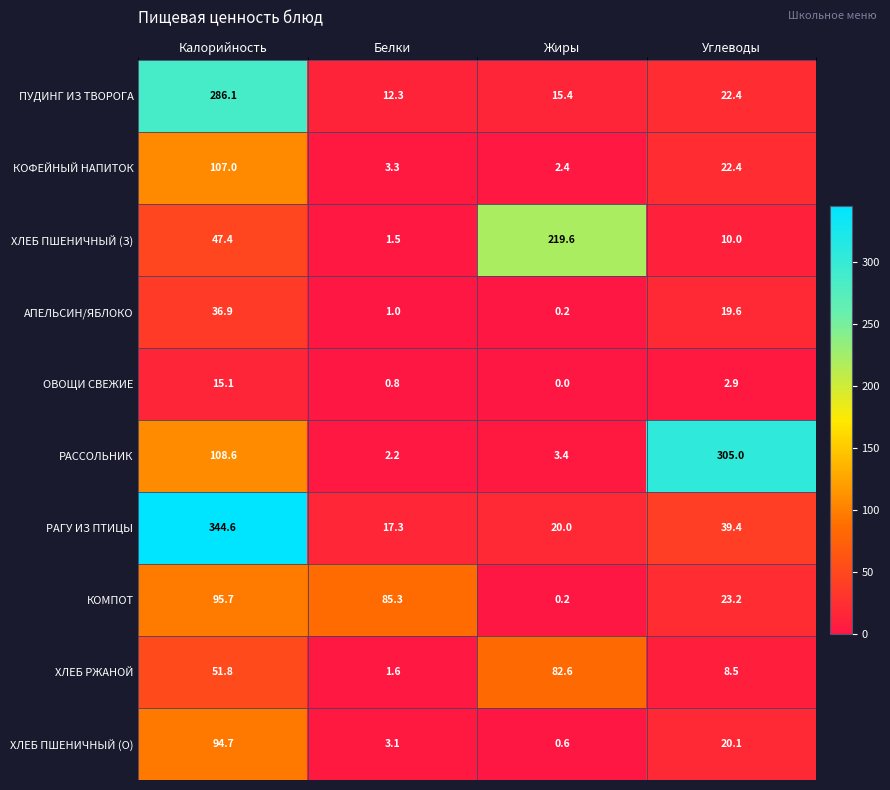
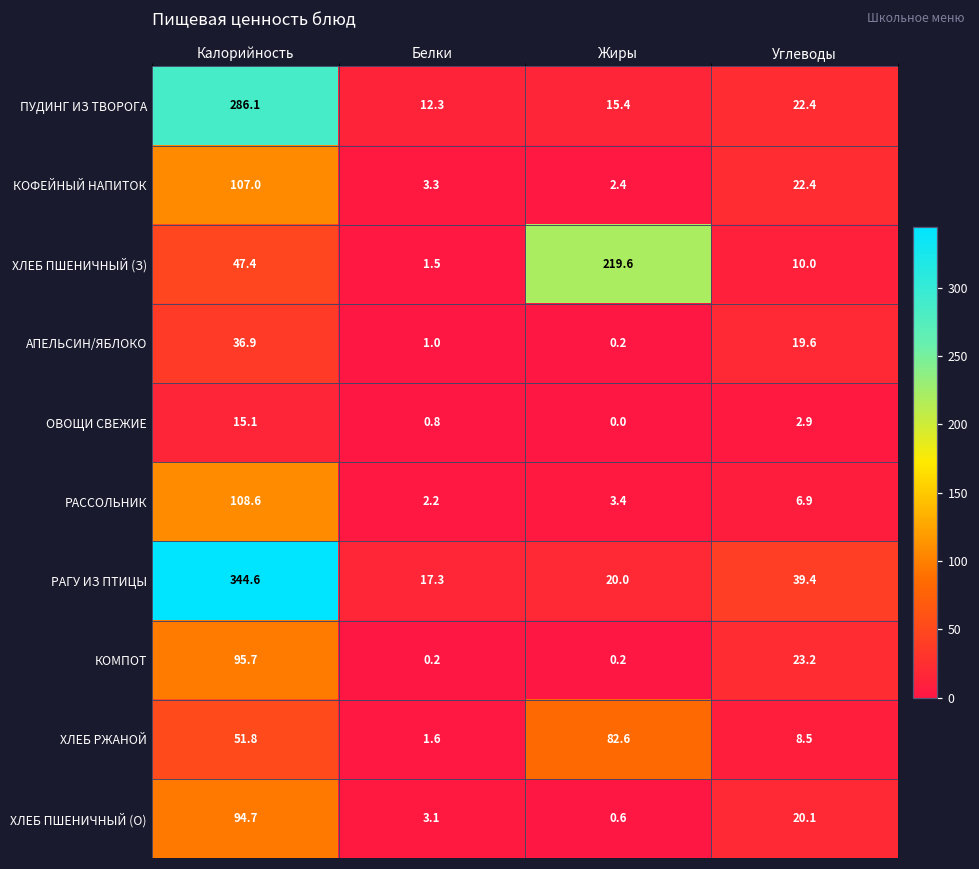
РАССОЛЬНИК, Углеводы: 305.0 -> 6.9
КОМПОТ, Белки: 85.3 -> 0.2
